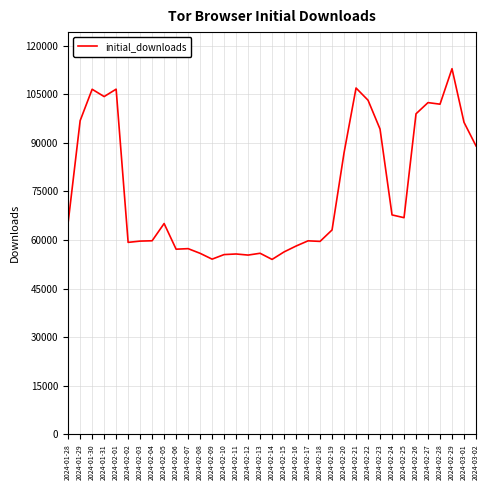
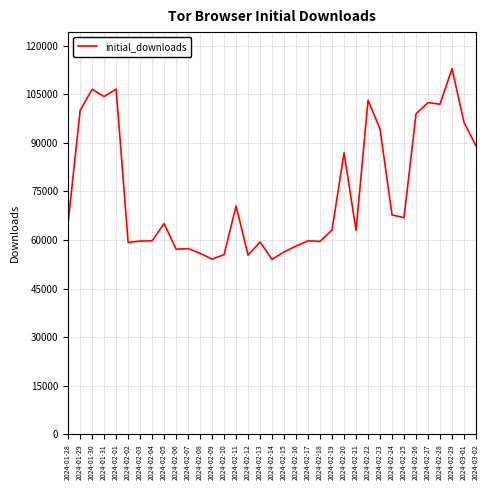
2024-01-29: 97000 -> 100000
2024-02-11: 56000 -> 71000
2024-02-13: 56000 -> 59000
2024-02-21: 107000 -> 63000
